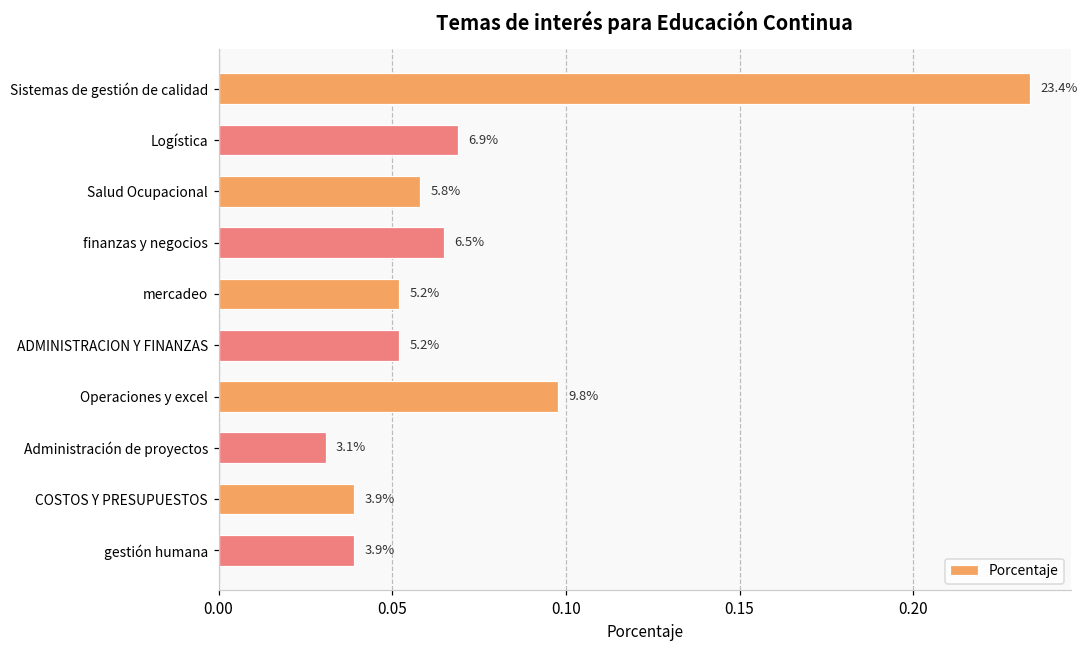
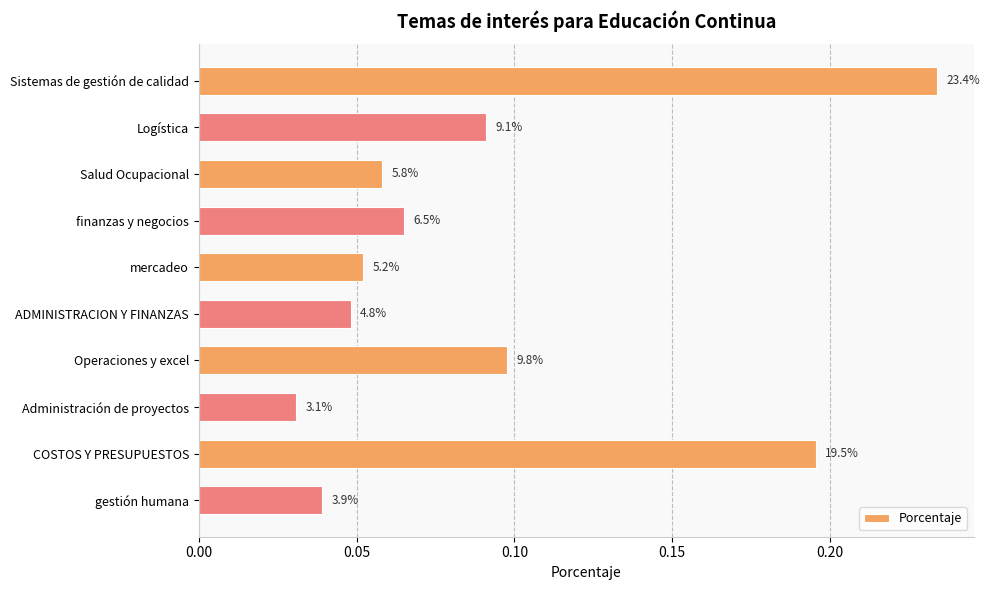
Logística: 6.9% -> 9.1%
ADMINISTRACION Y FINANZAS: 5.2% -> 4.8%
COSTOS Y PRESUPUESTOS: 3.9% -> 19.5%
